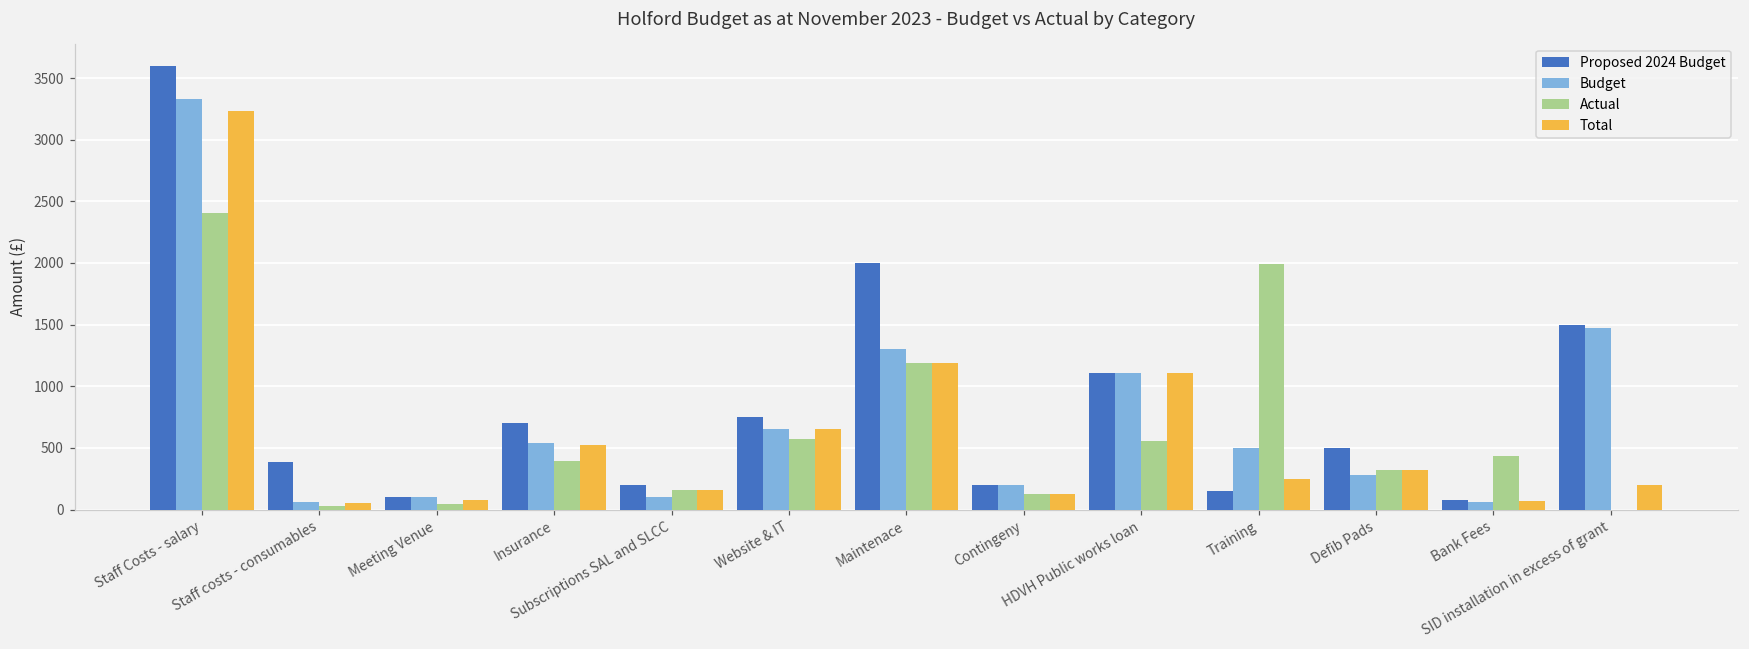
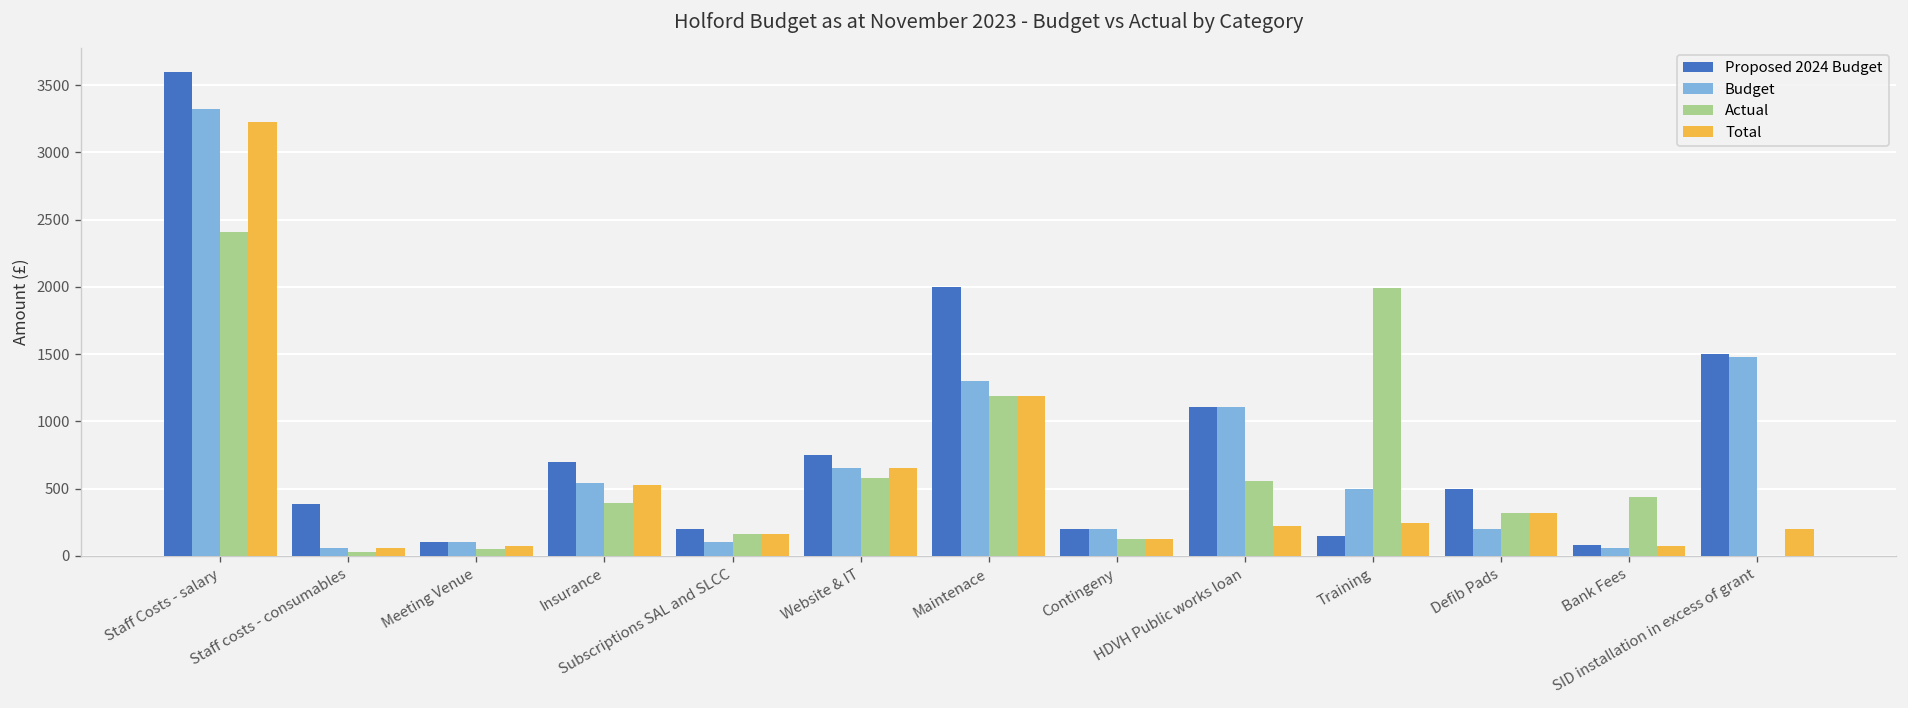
Total, HDVH Public works loan: 1110 -> 220
Budget, Defib Pads: 280 -> 200
